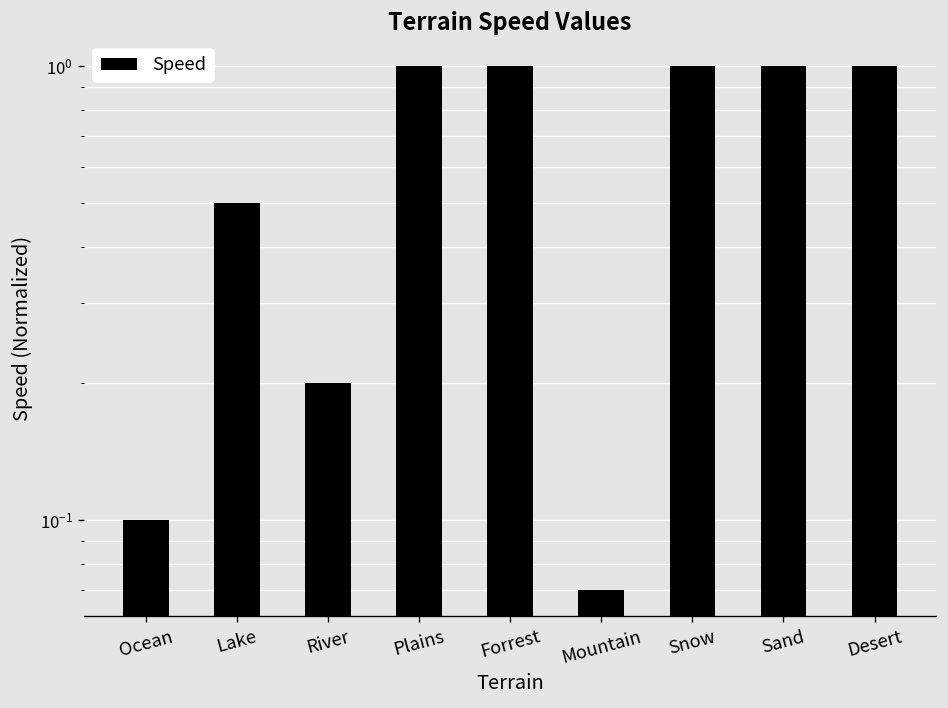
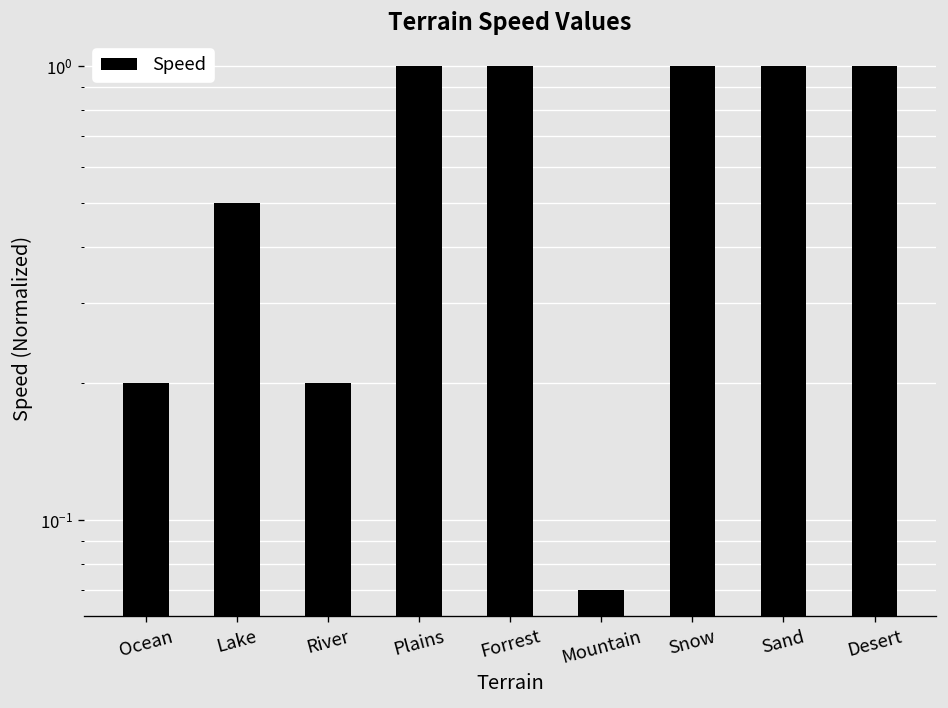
Ocean: 0.1 -> 0.2
